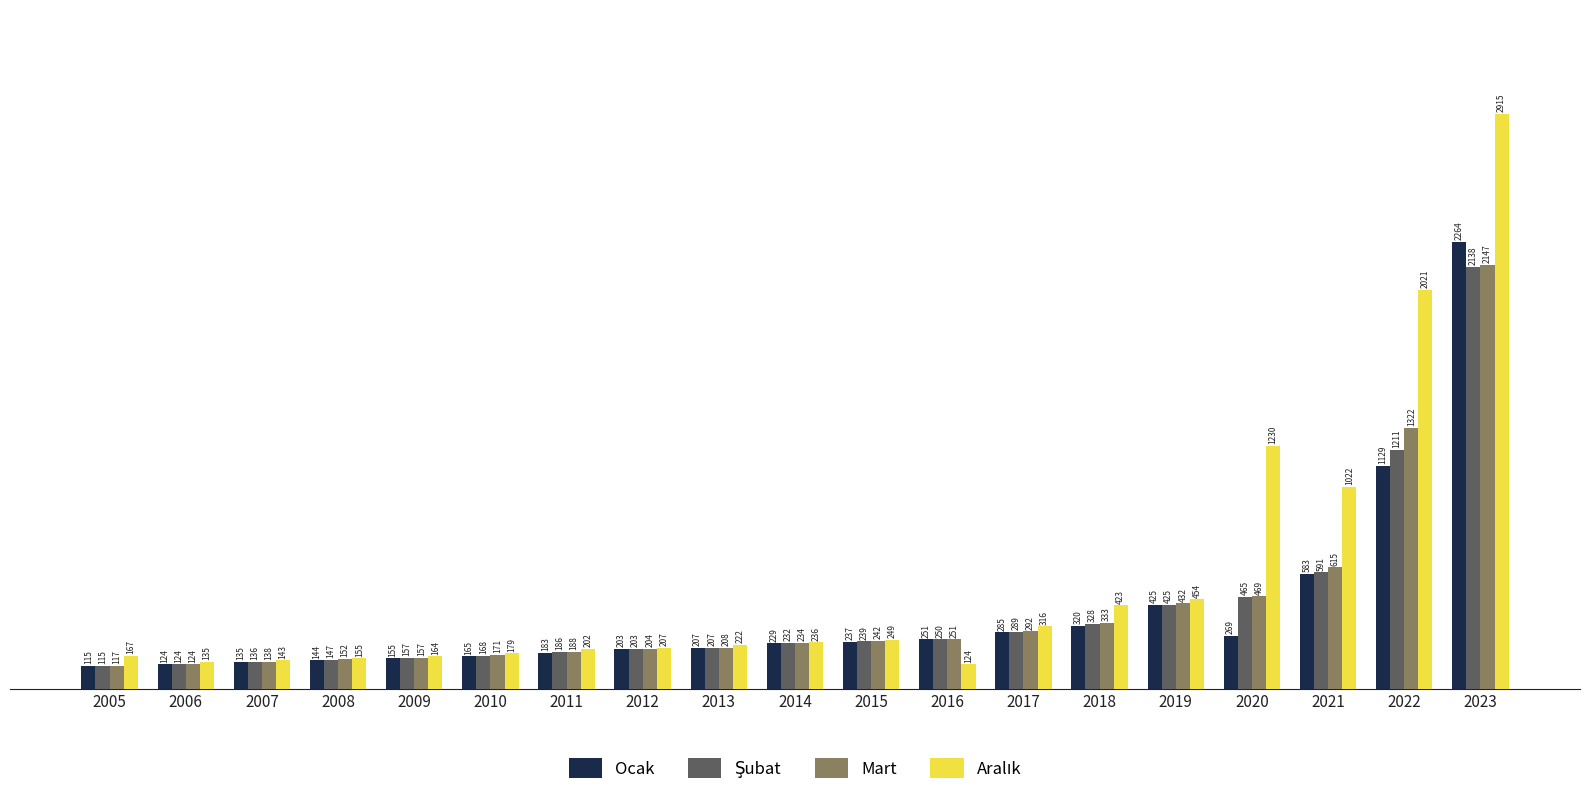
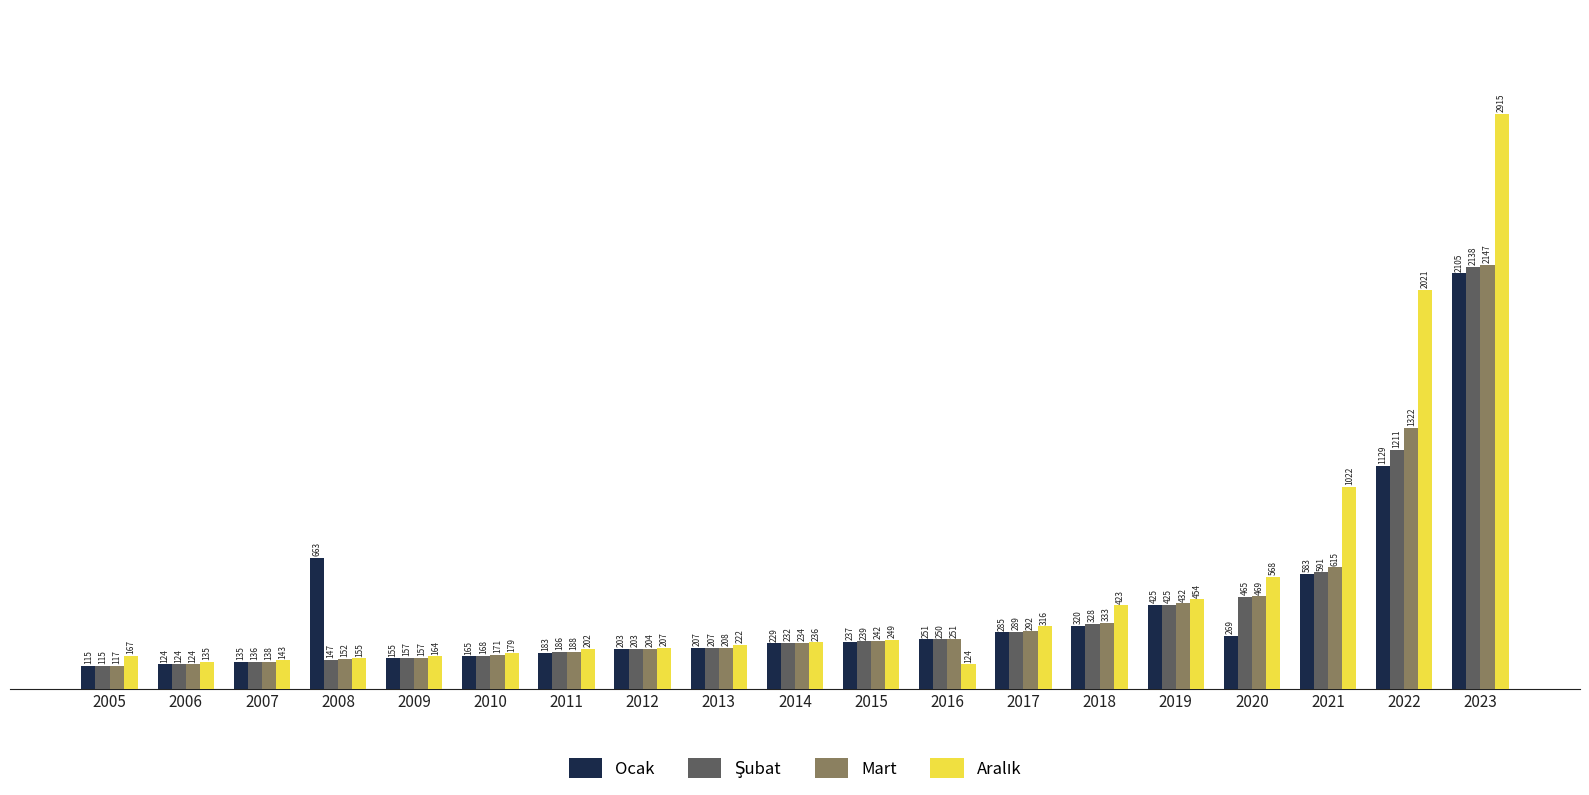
Ocak, 2008: 144 -> 663
Aralık, 2020: 1230 -> 568
Ocak, 2023: 2264 -> 2105
